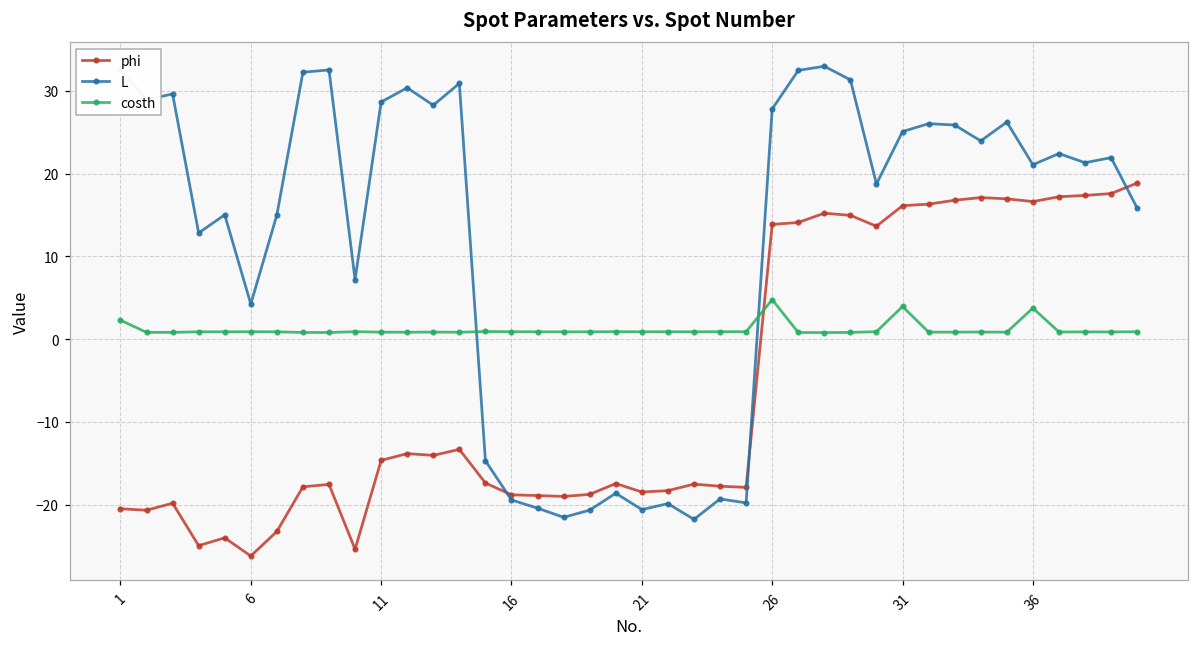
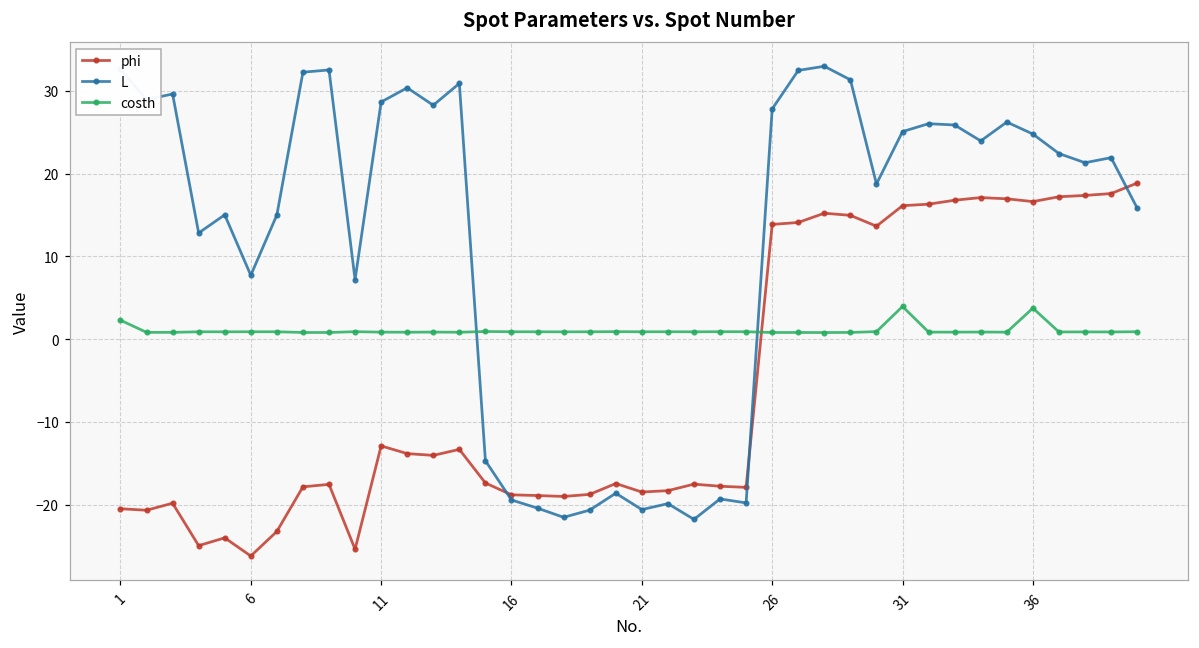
L, 6: 4 -> 8
phi, 11: -15 -> -13
costh, 26: 5 -> 1
L, 36: 21 -> 25
